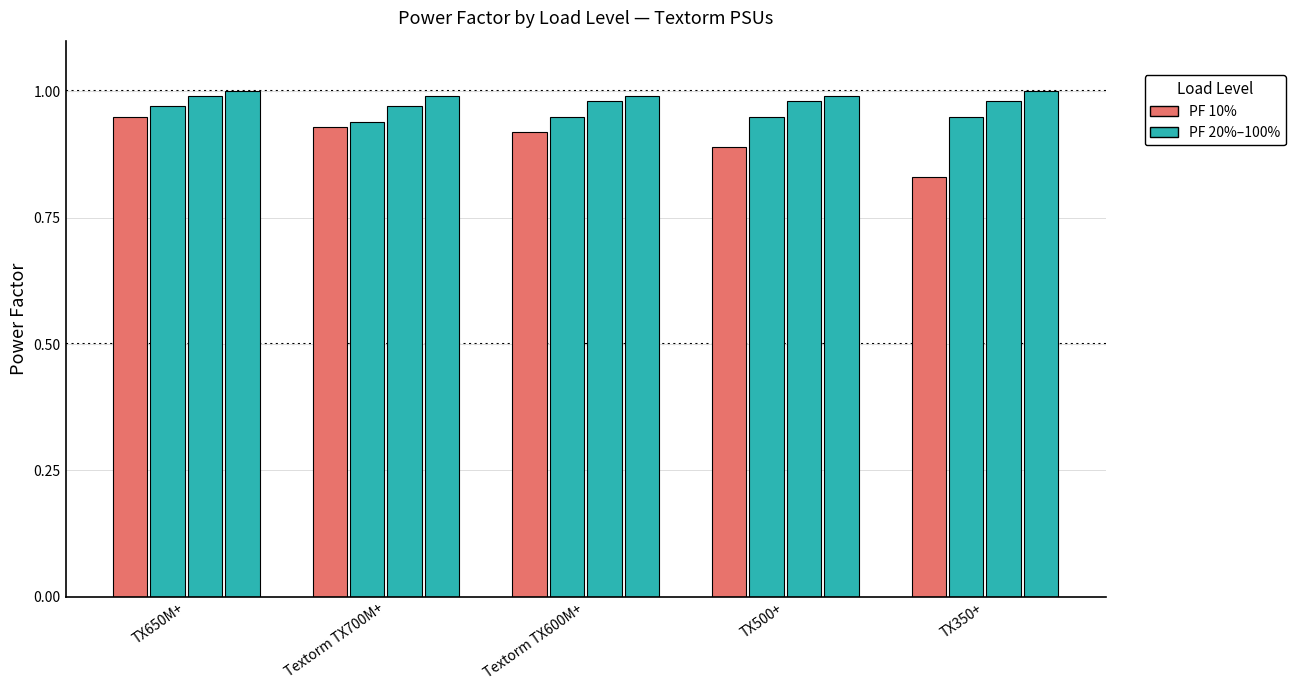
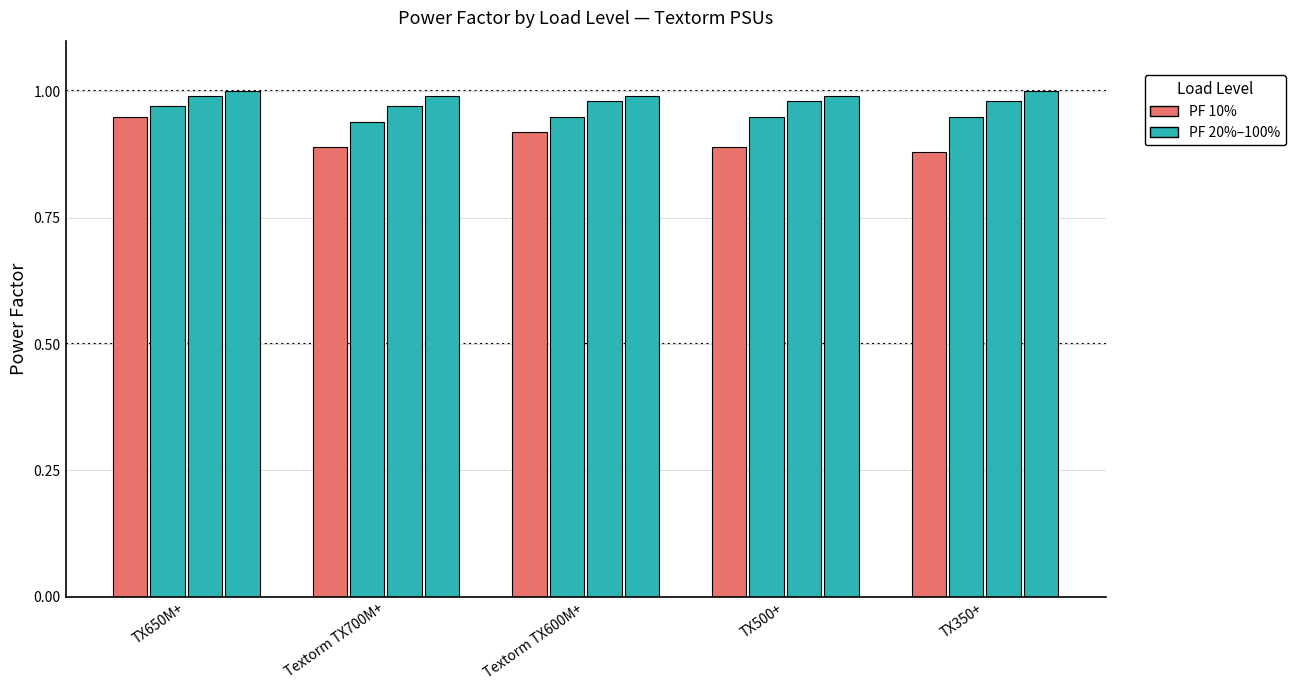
PF 10%, Textorm TX700M+: 0.93 -> 0.89
PF 10%, TX350+: 0.83 -> 0.88
